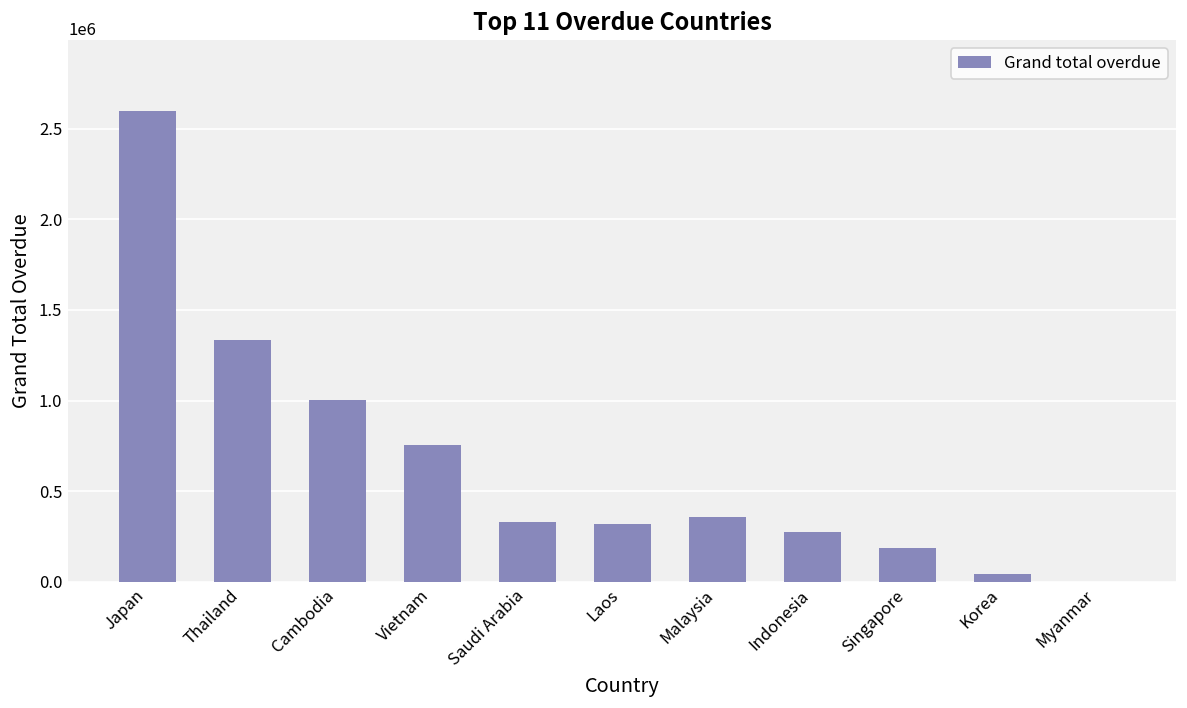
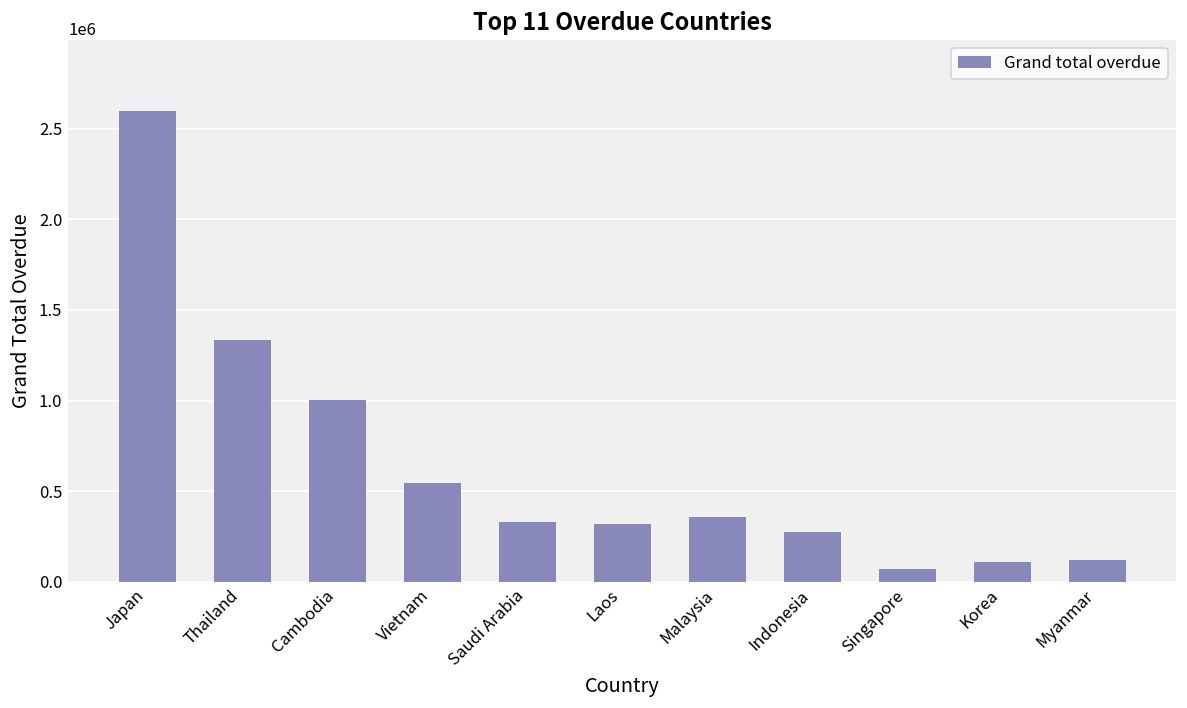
Vietnam: 750000 -> 550000
Singapore: 180000 -> 70000
Korea: 40000 -> 110000
Myanmar: 0 -> 120000
